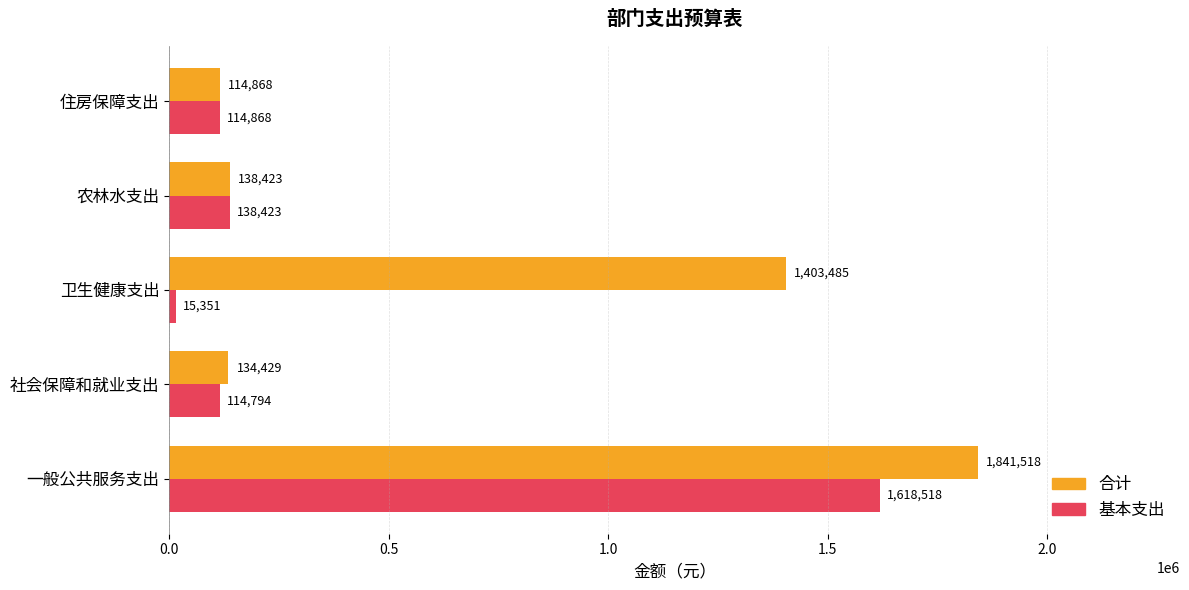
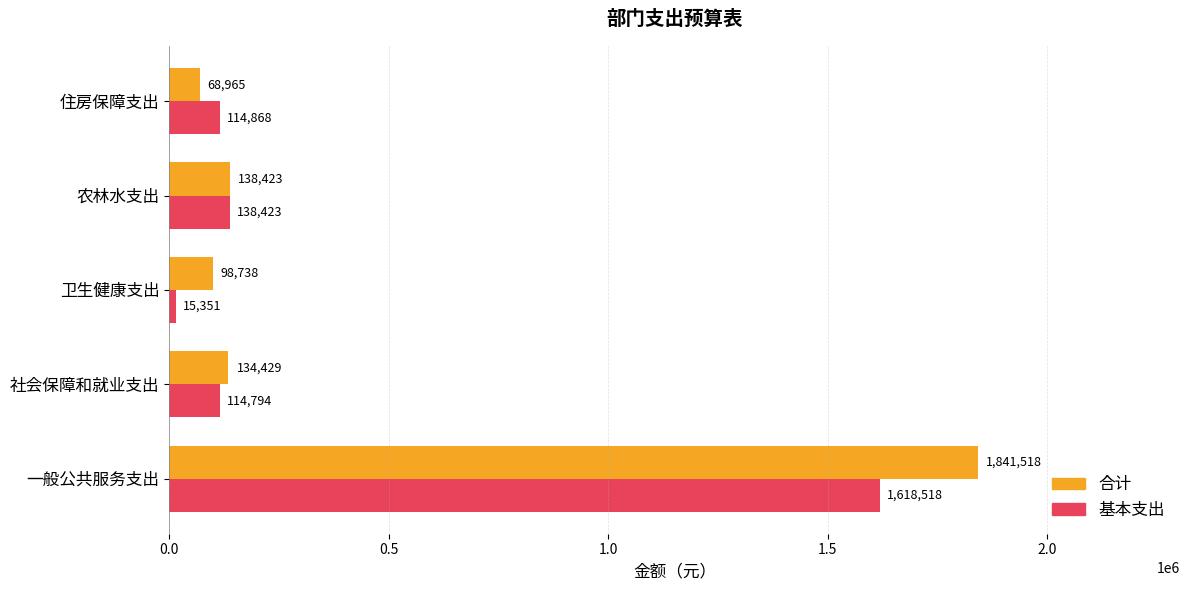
合计, 住房保障支出: 114,868 -> 68,965
合计, 卫生健康支出: 1,403,485 -> 98,738
